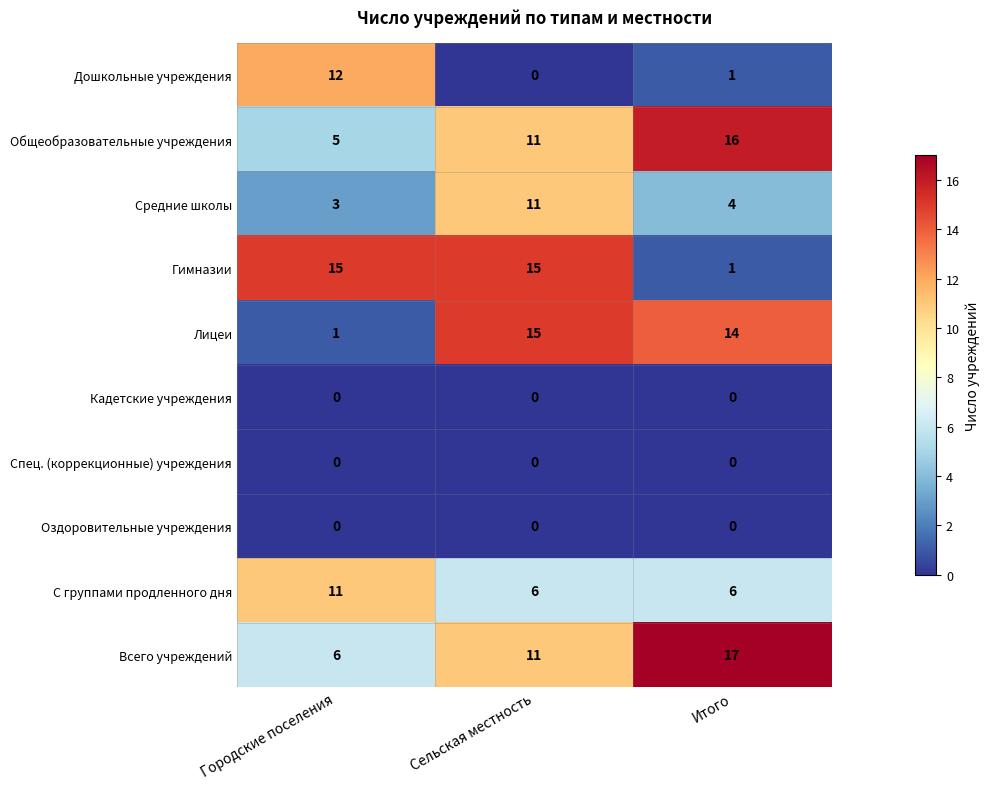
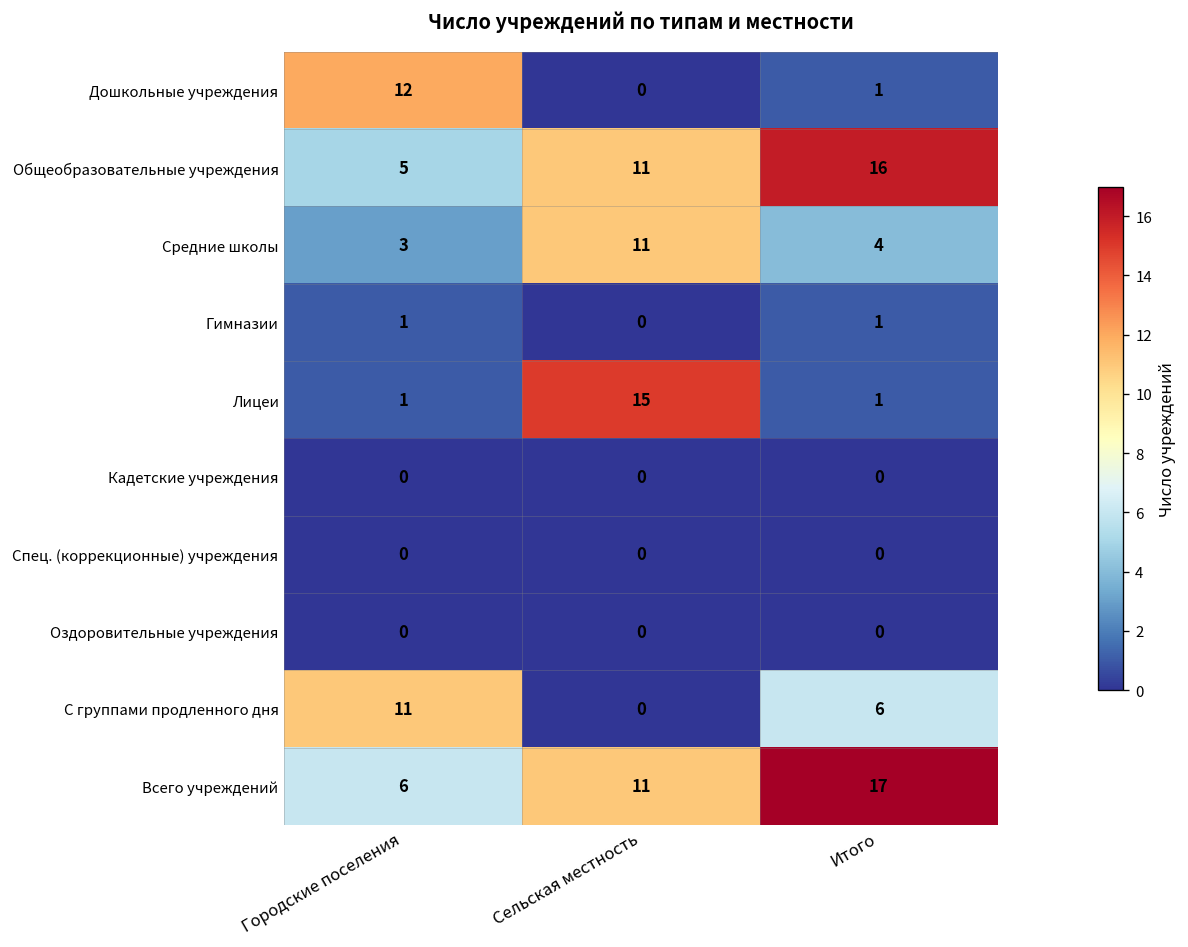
Гимназии, Городские поселения: 15 -> 1
Гимназии, Сельская местность: 15 -> 0
Лицеи, Итого: 14 -> 1
С группами продленного дня, Сельская местность: 6 -> 0
